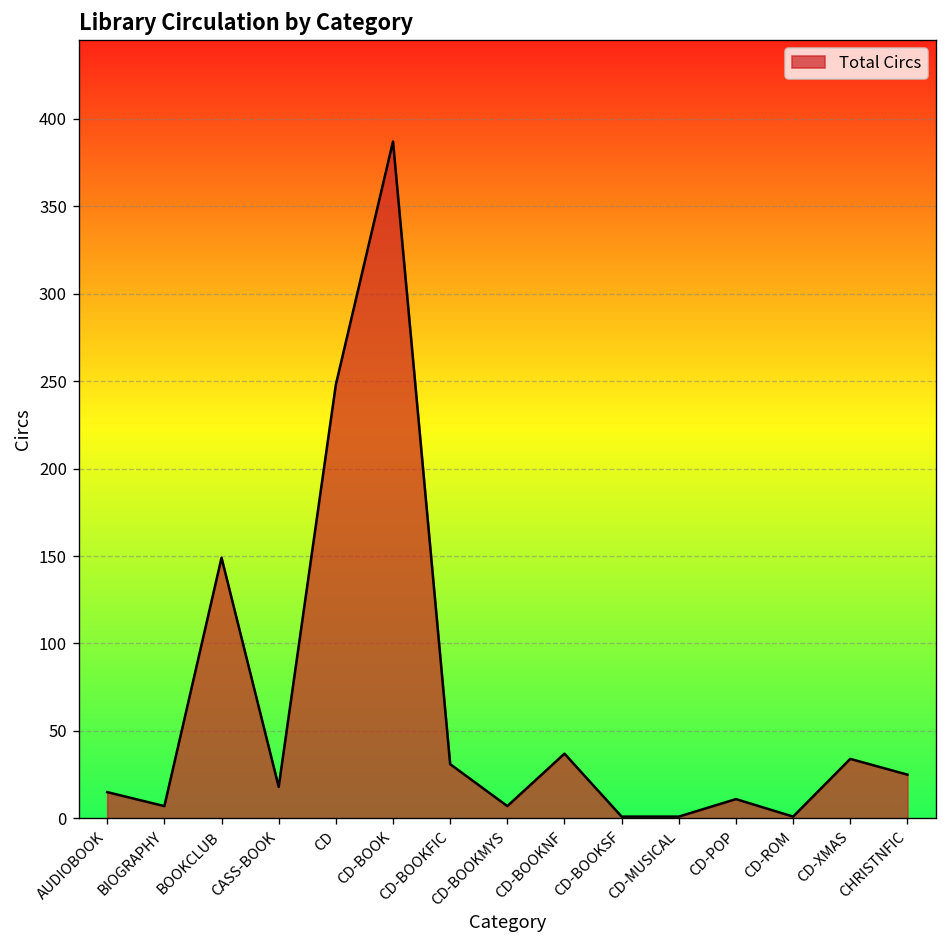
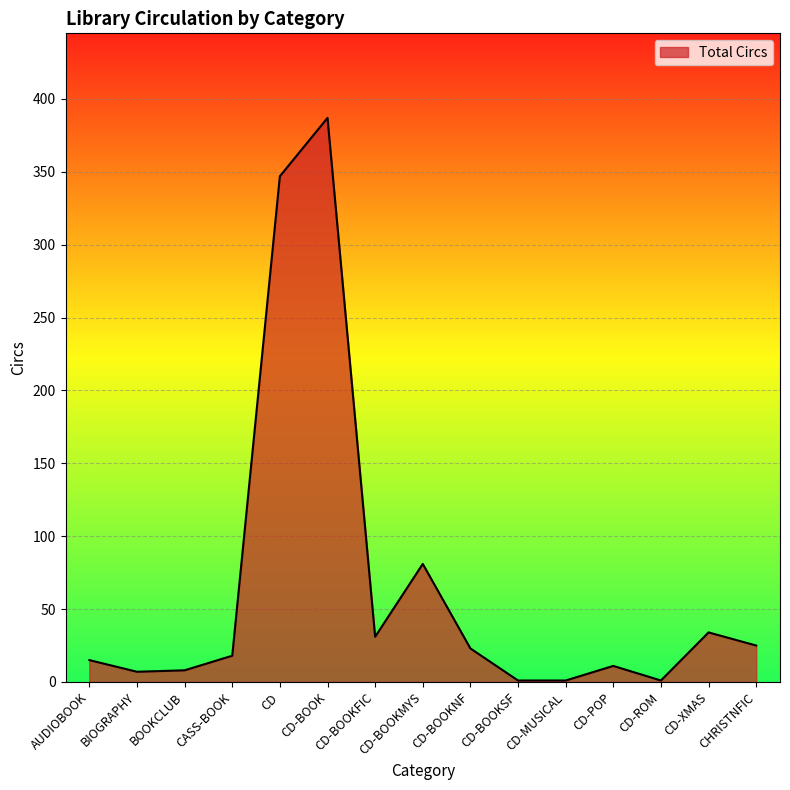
BOOKCLUB: 149 -> 8
CD: 248 -> 347
CD-BOOKMYS: 7 -> 81
CD-BOOKNF: 37 -> 23
